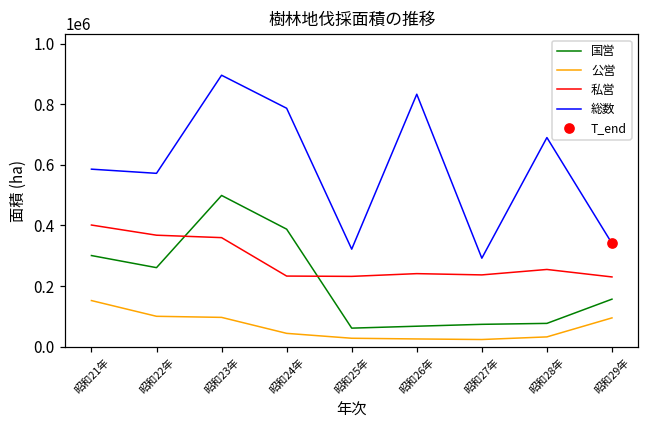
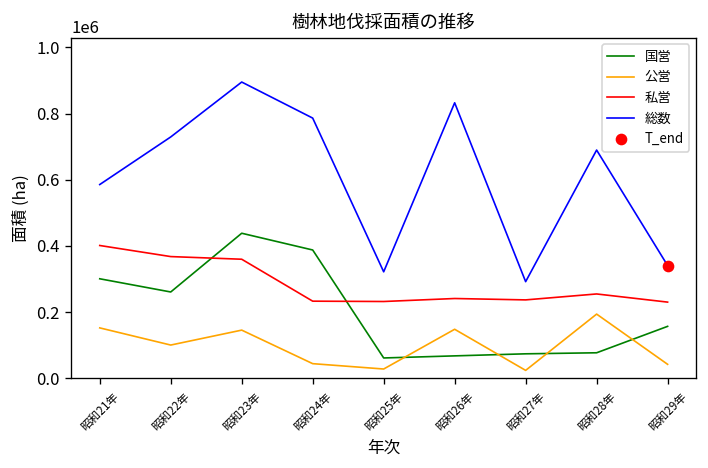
総数, 昭和22年: 570000 -> 730000
国営, 昭和23年: 500000 -> 440000
公営, 昭和23年: 100000 -> 150000
公営, 昭和26年: 30000 -> 150000
公営, 昭和28年: 30000 -> 190000
公営, 昭和29年: 100000 -> 40000
